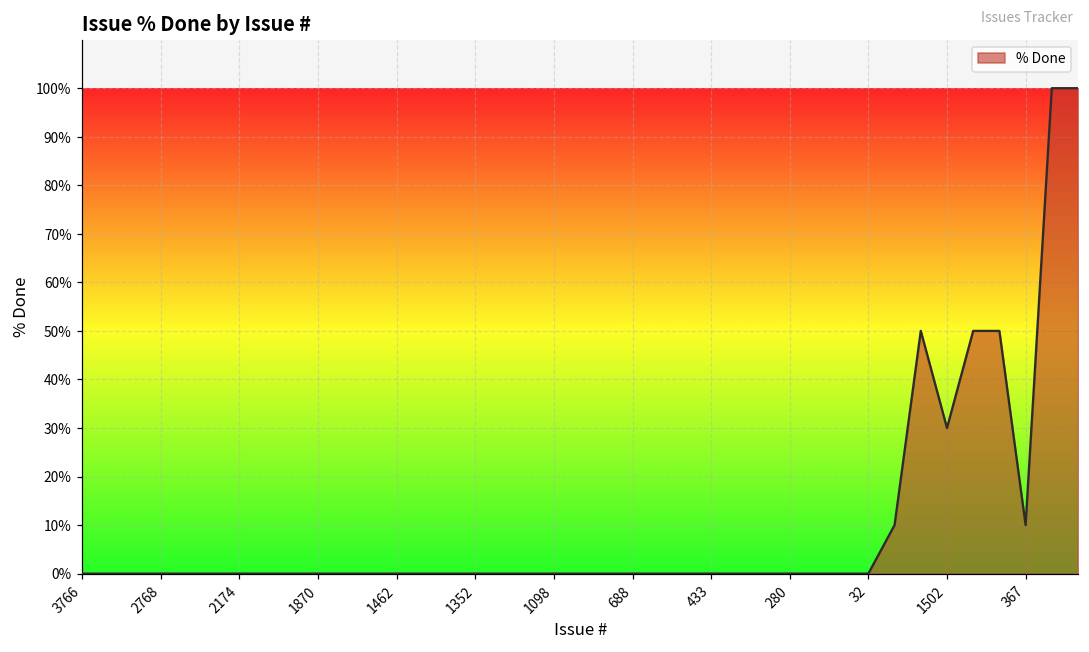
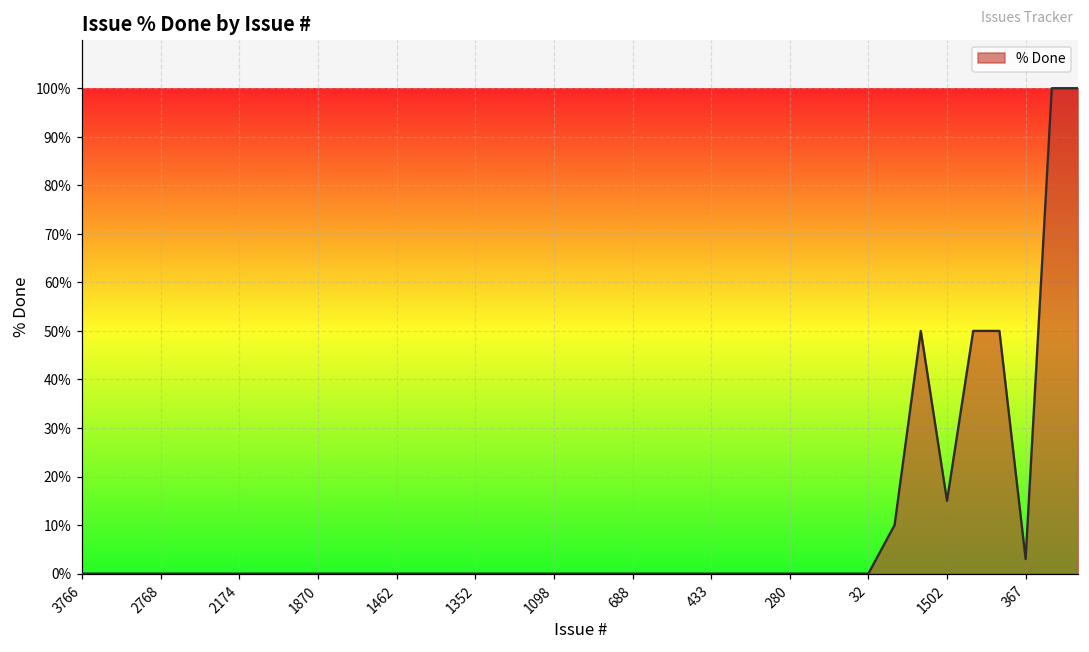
1502: 30% -> 15%
367: 10% -> 3%
